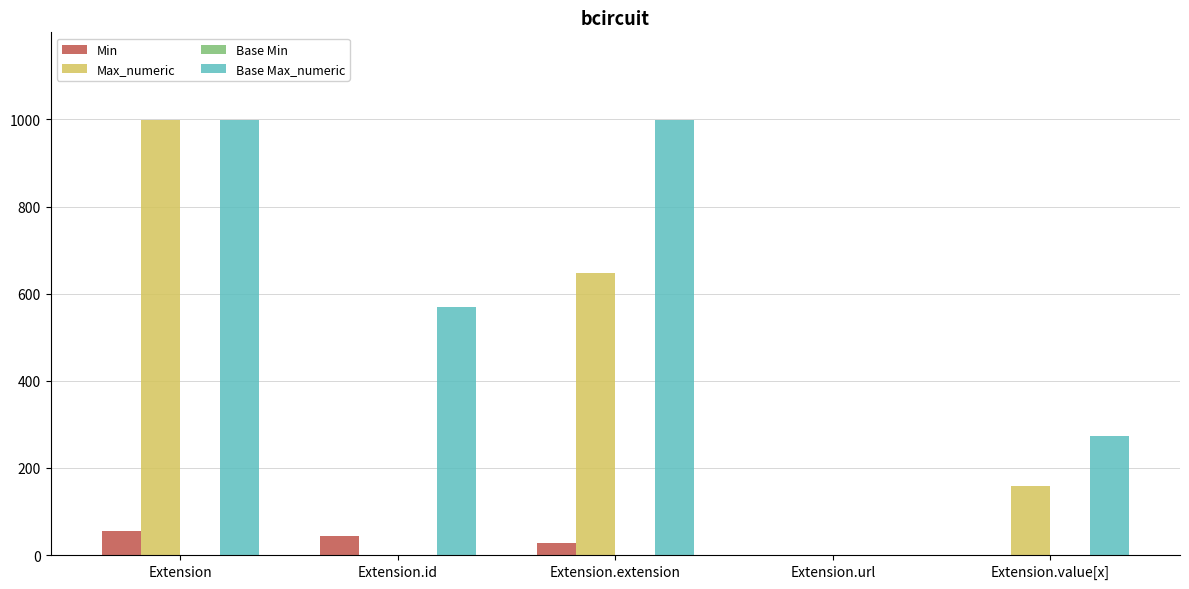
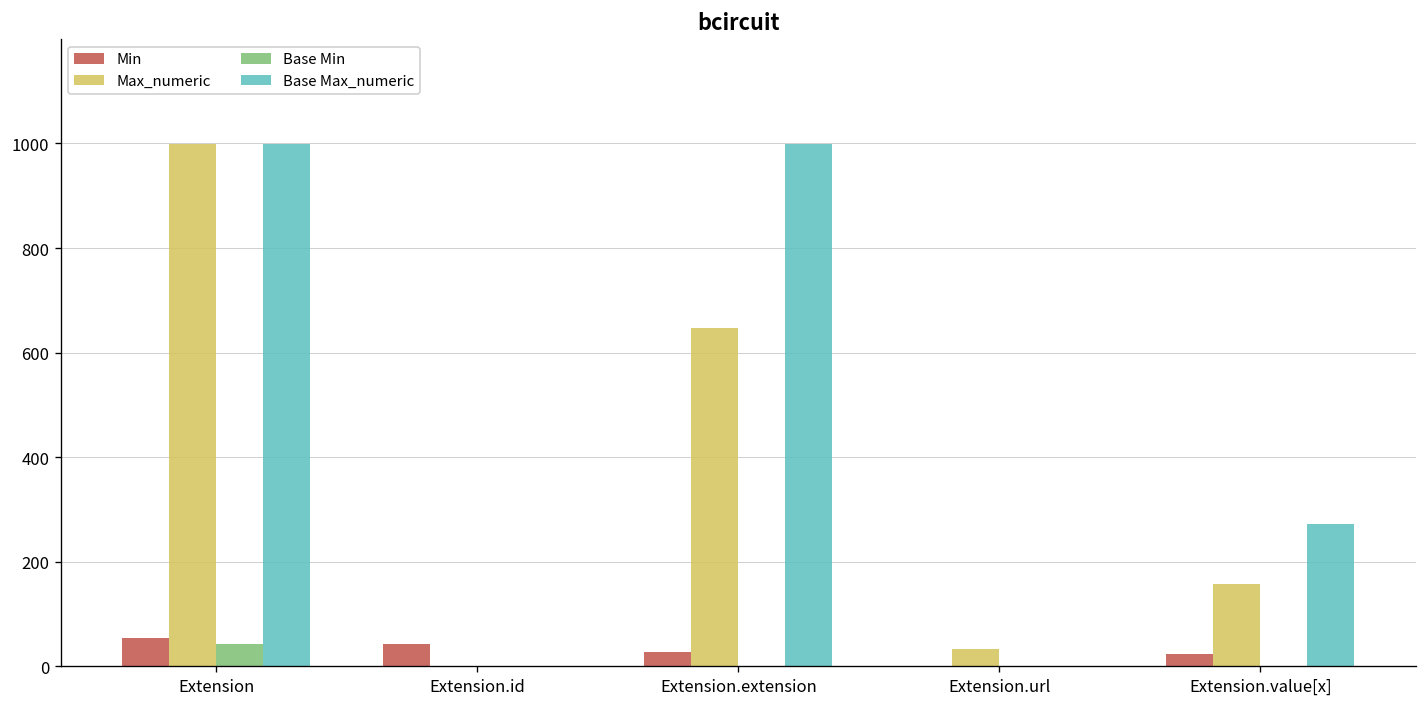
Base Min, Extension: 0 -> 40
Base Max_numeric, Extension.id: 570 -> 0
Max_numeric, Extension.url: 0 -> 30
Min, Extension.value[x]: 0 -> 20
